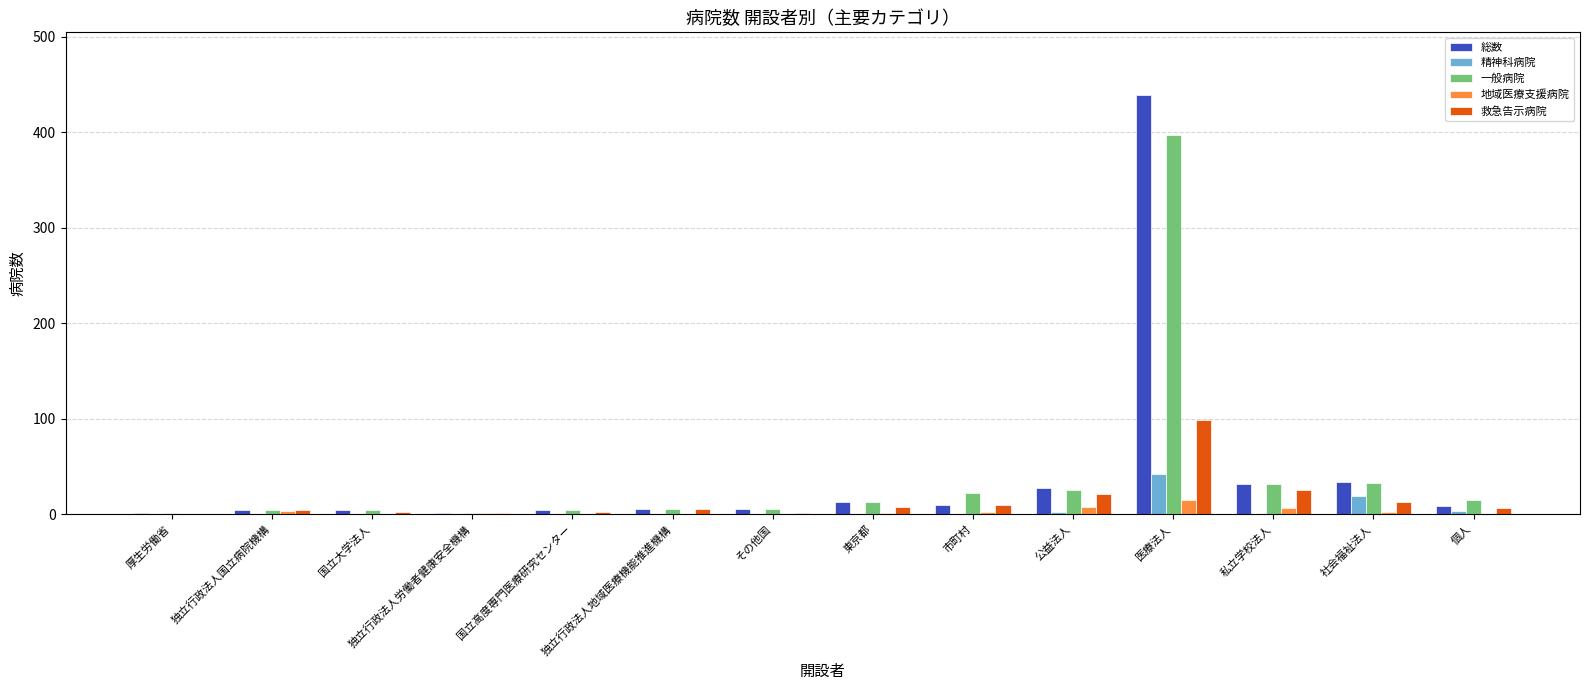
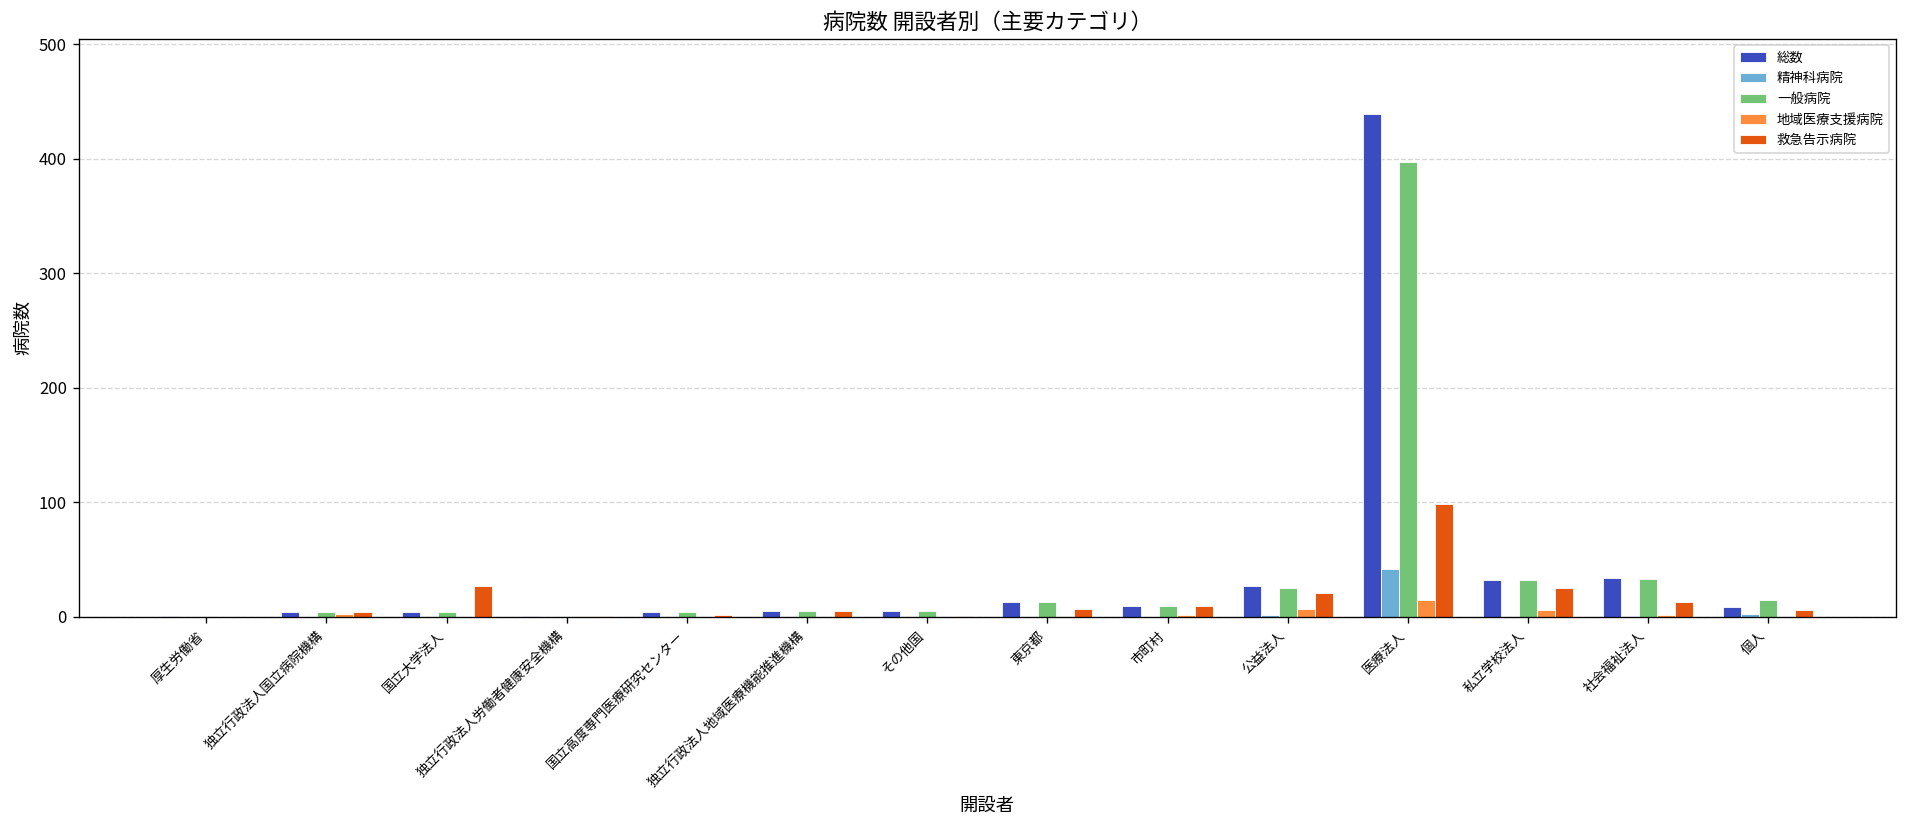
救急告示病院, 国立大学法人: 0 -> 30
一般病院, 市町村: 20 -> 10
精神科病院, 社会福祉法人: 20 -> 0
